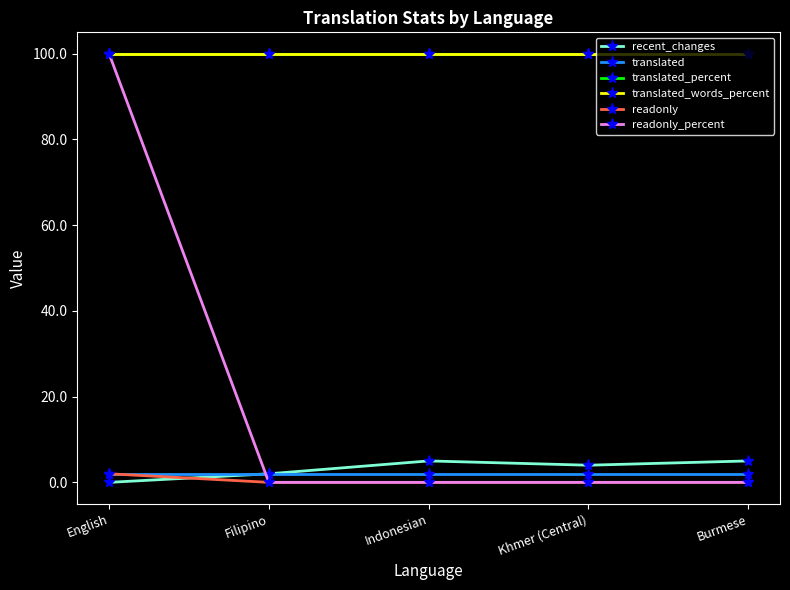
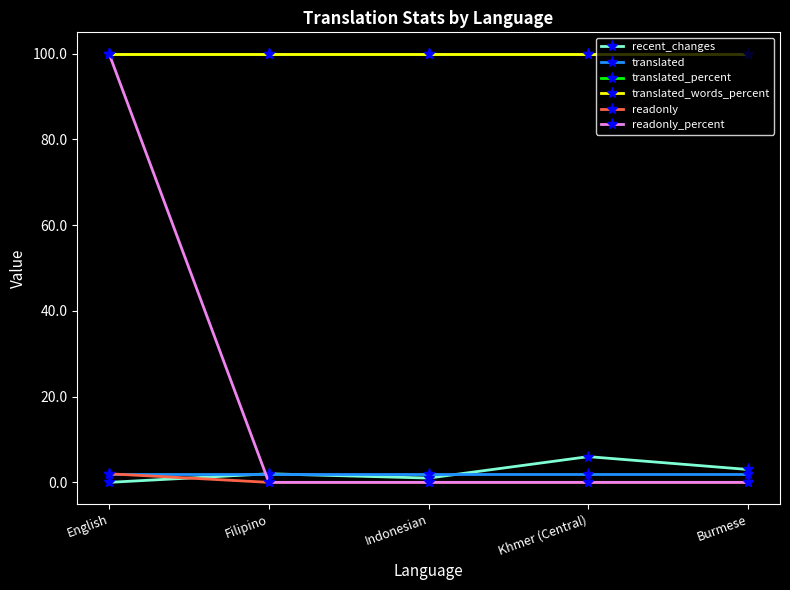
recent_changes, Indonesian: 5 -> 1
recent_changes, Khmer (Central): 4 -> 6
recent_changes, Burmese: 5 -> 3
